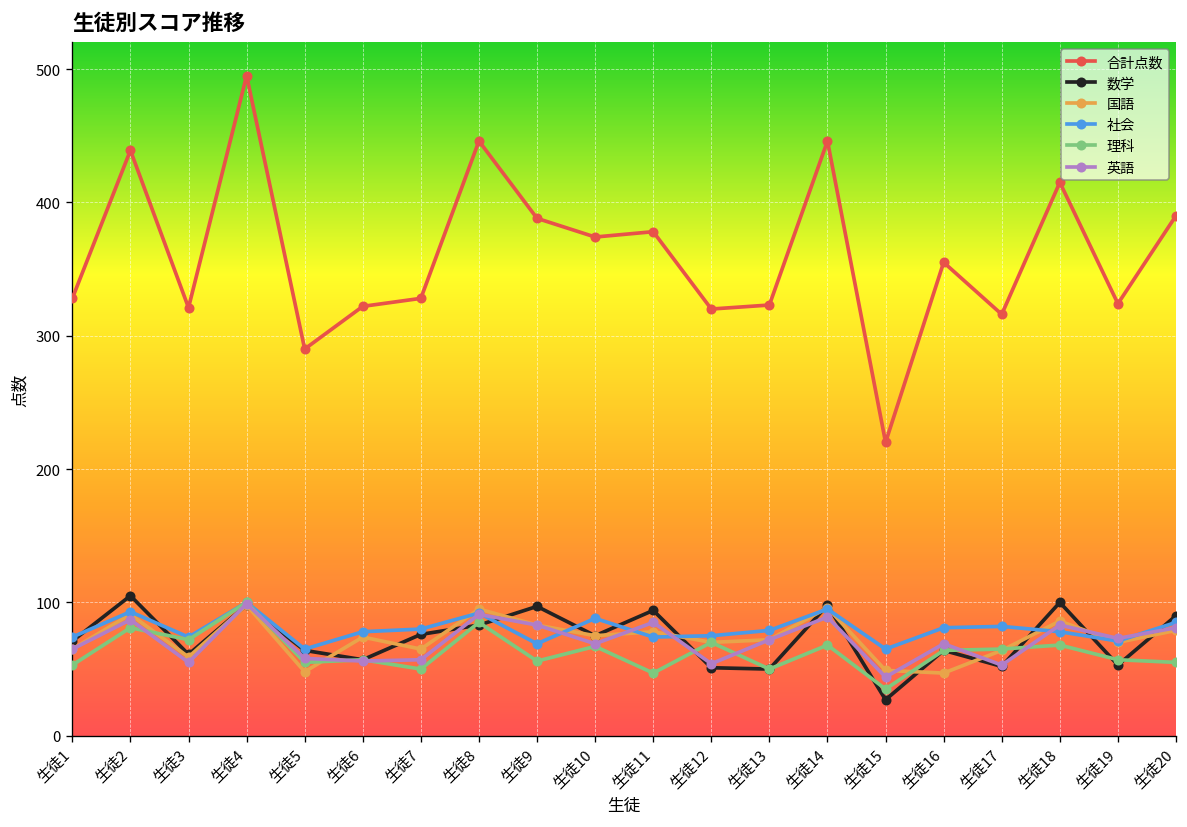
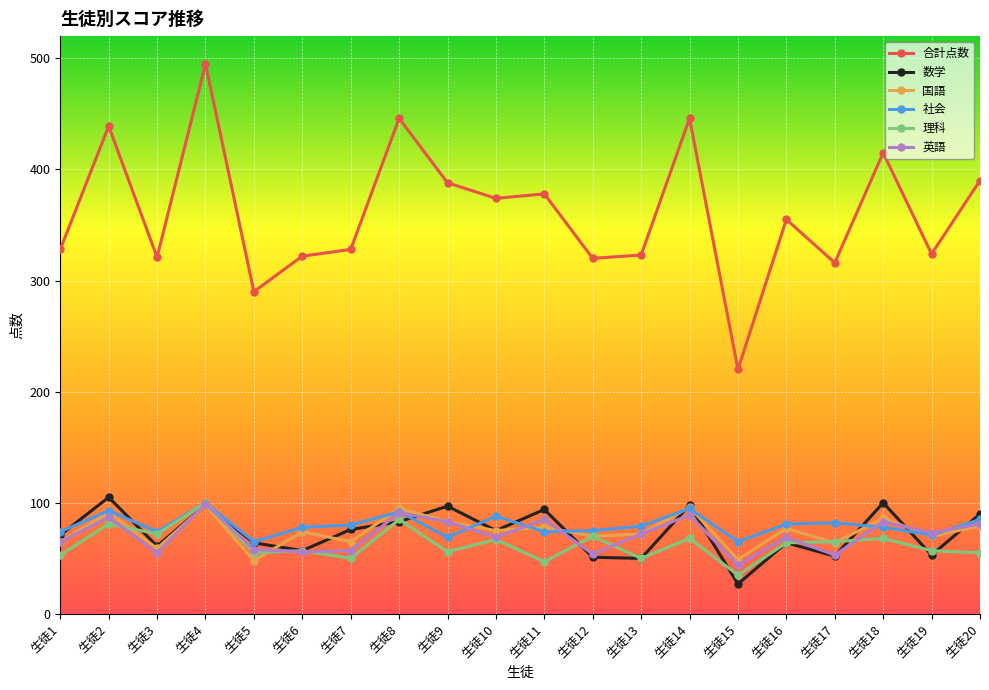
国語, 生徒16: 47 -> 77
